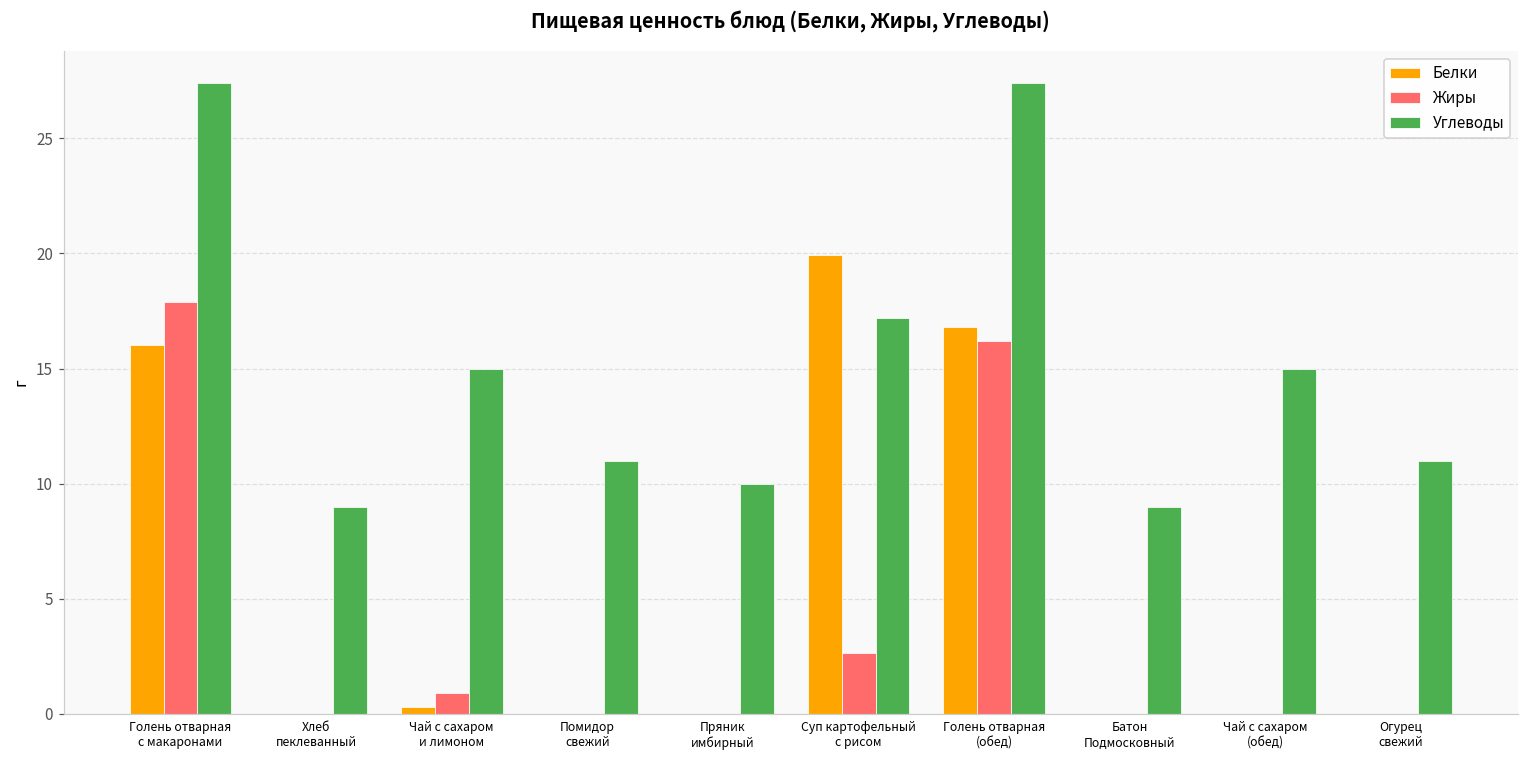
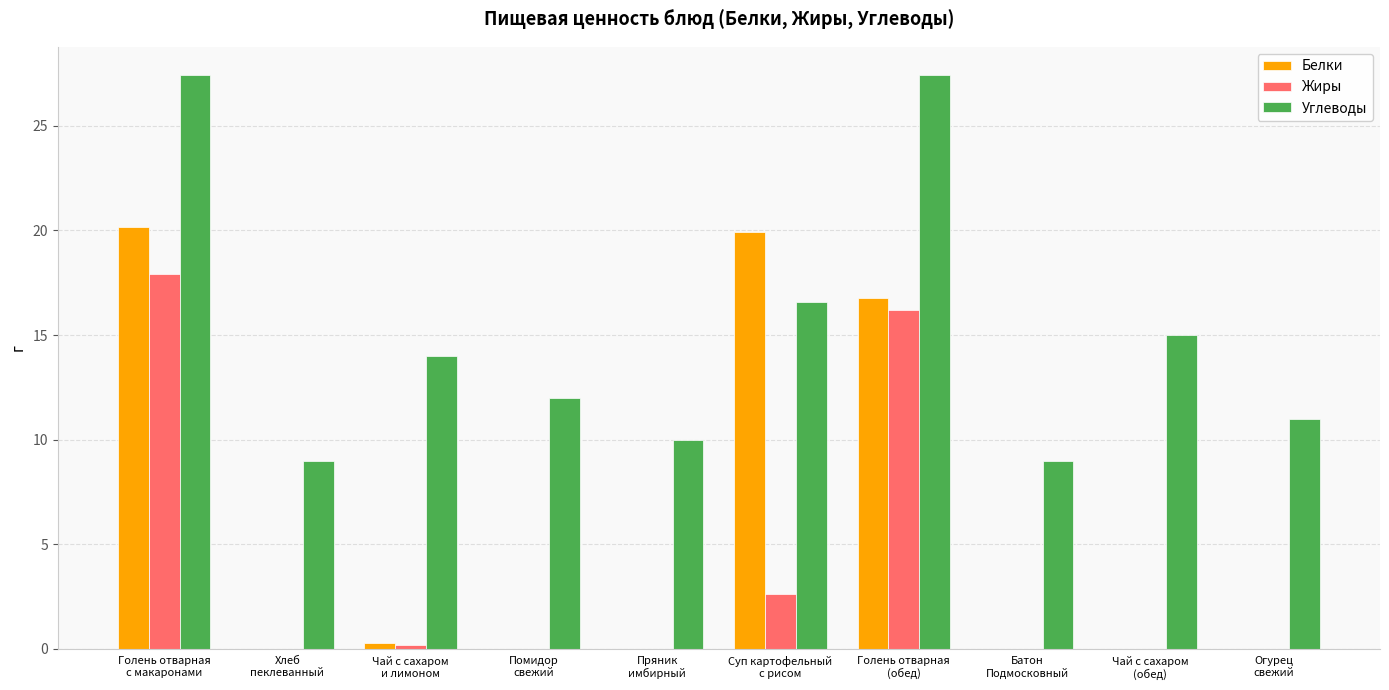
Белки, Голень отварная с макаронами: 16.0 -> 20.2
Жиры, Чай с сахаром и лимоном: 0.9 -> 0.2
Углеводы, Чай с сахаром и лимоном: 15 -> 14
Углеводы, Помидор свежий: 11 -> 12
Углеводы, Суп картофельный с рисом: 17.2 -> 16.6
